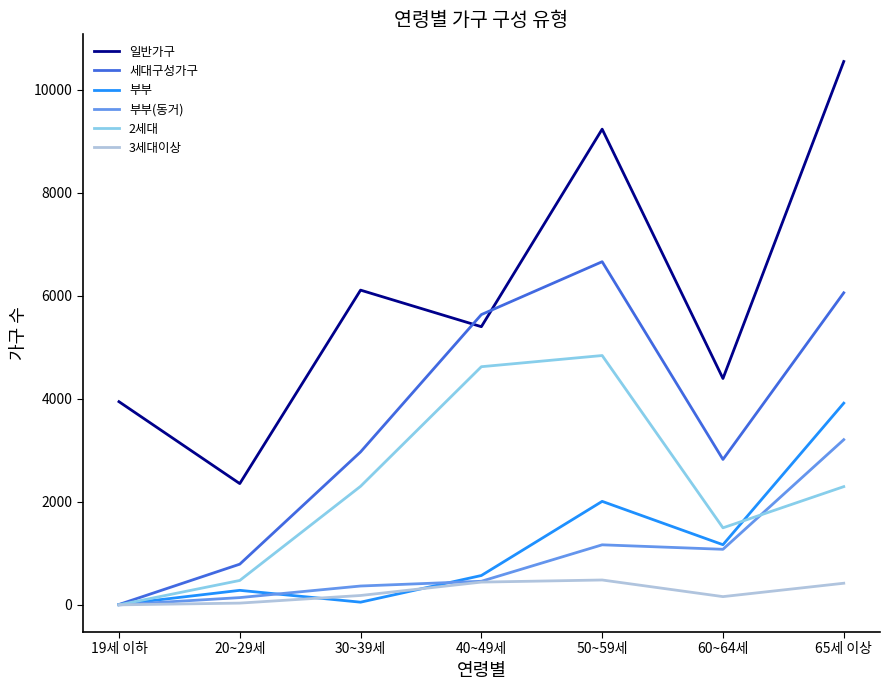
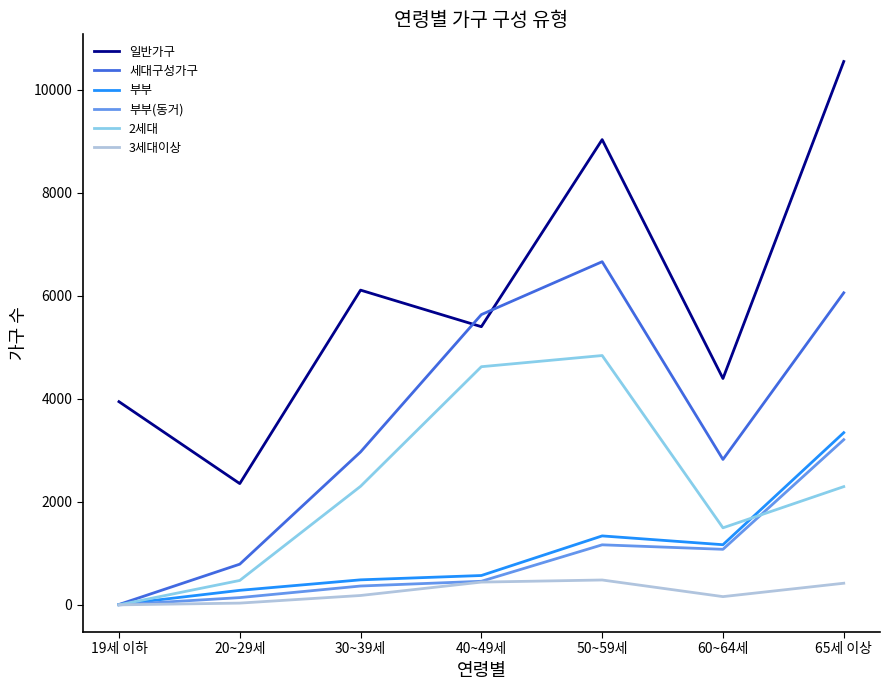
부부, 30~39세: 100 -> 500
일반가구, 50~59세: 9200 -> 9000
부부, 50~59세: 2000 -> 1300
부부, 65세 이상: 3900 -> 3300
